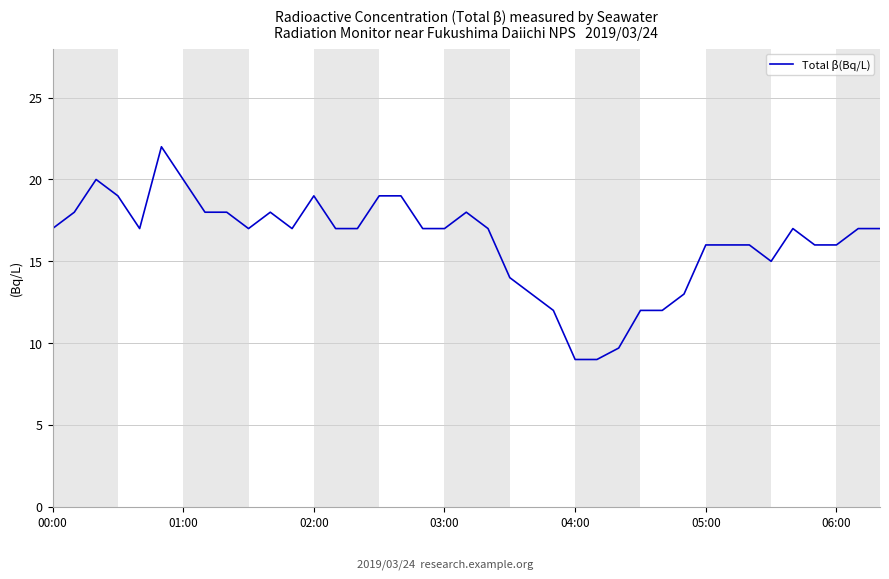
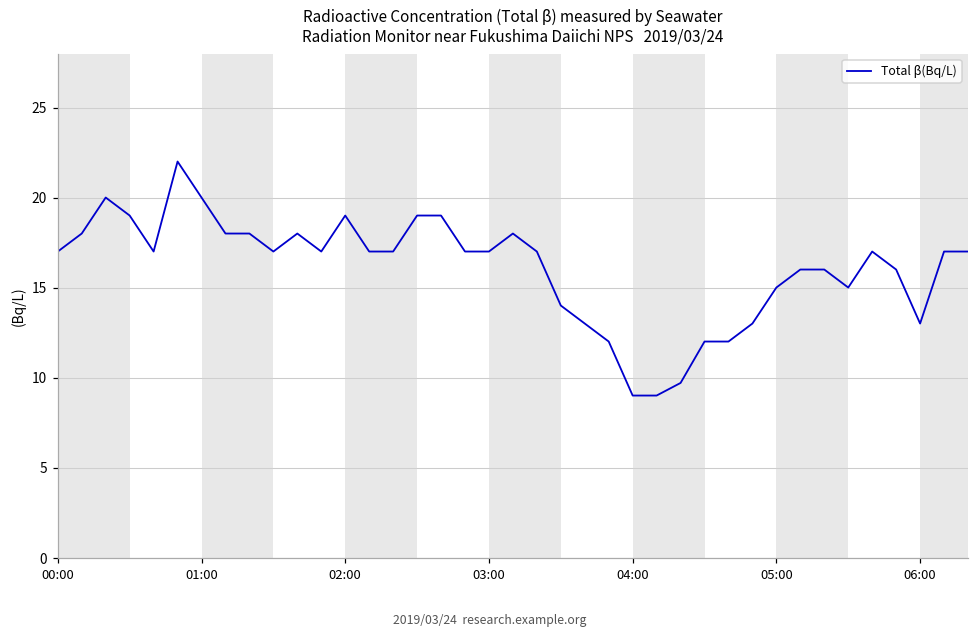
05:00: 16 -> 15
06:00: 16 -> 13
